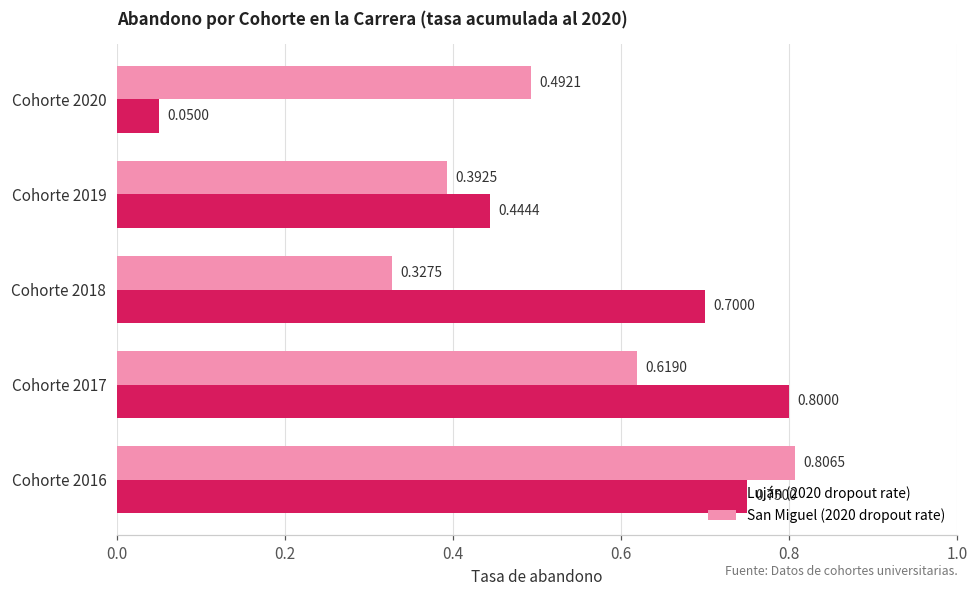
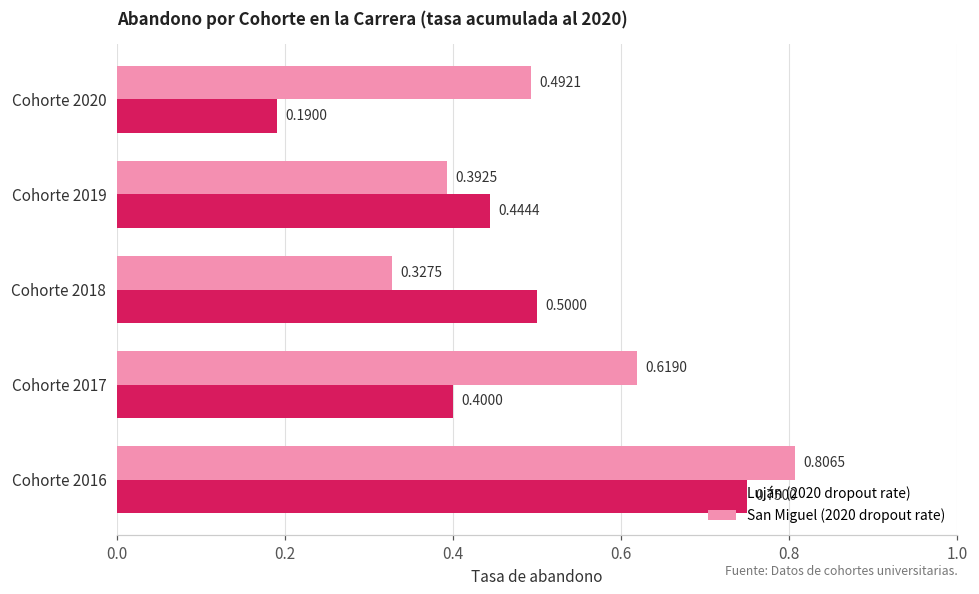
Luján (2020 dropout rate), Cohorte 2020: 0.0500 -> 0.1900
Luján (2020 dropout rate), Cohorte 2018: 0.7000 -> 0.5000
Luján (2020 dropout rate), Cohorte 2017: 0.8000 -> 0.4000
